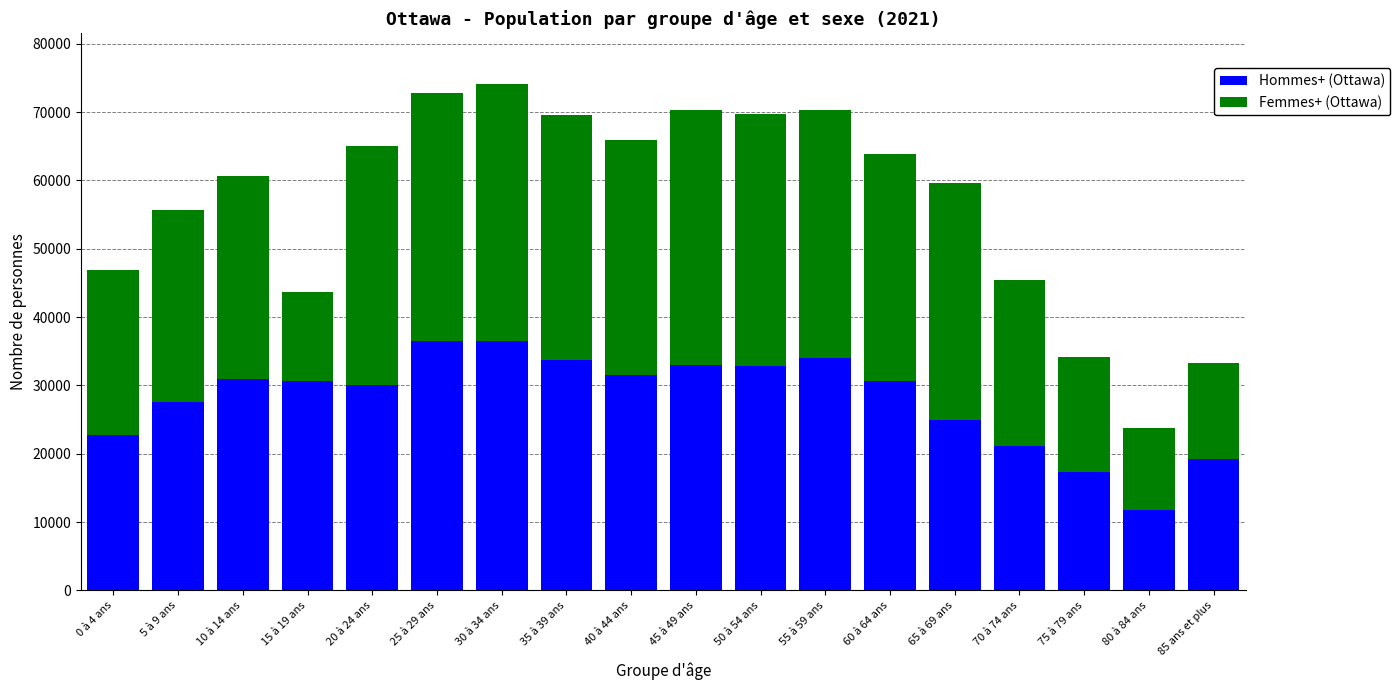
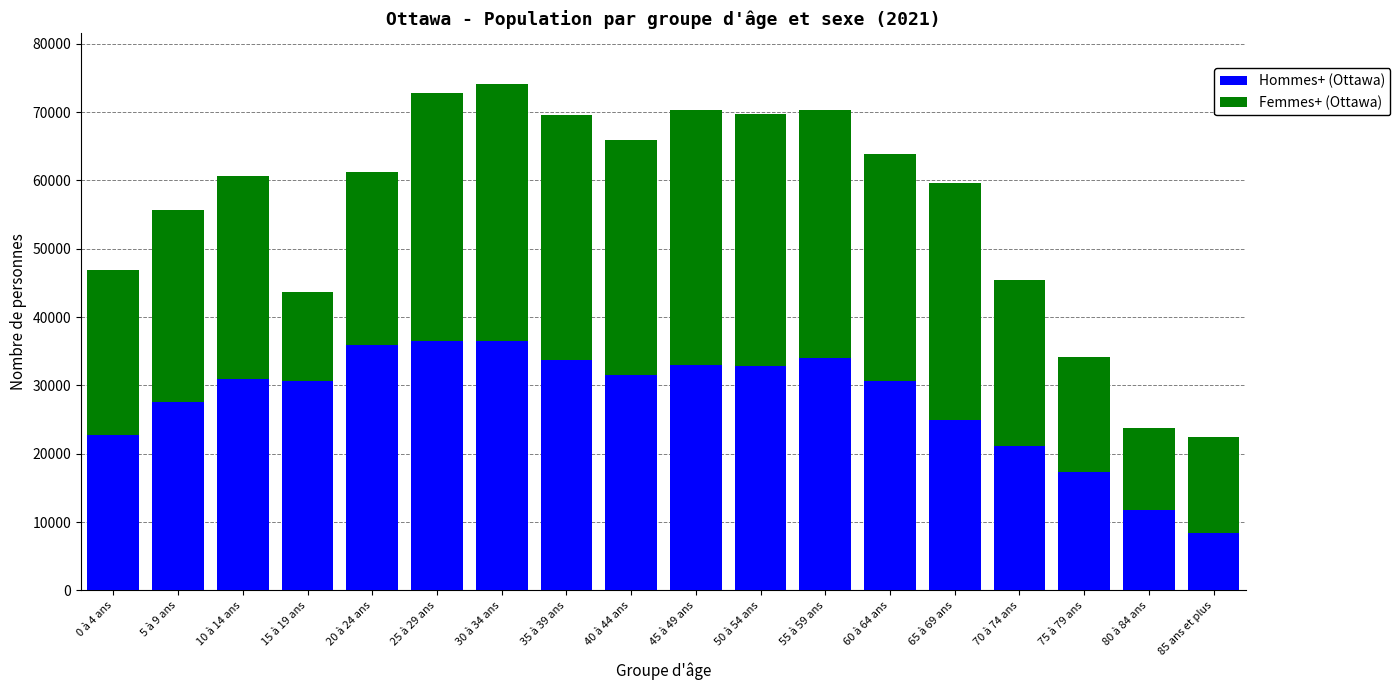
Hommes+ (Ottawa), 20 à 24 ans: 30000 -> 36000
Femmes+ (Ottawa), 20 à 24 ans: 35000 -> 25000
Hommes+ (Ottawa), 85 ans et plus: 19000 -> 8000
